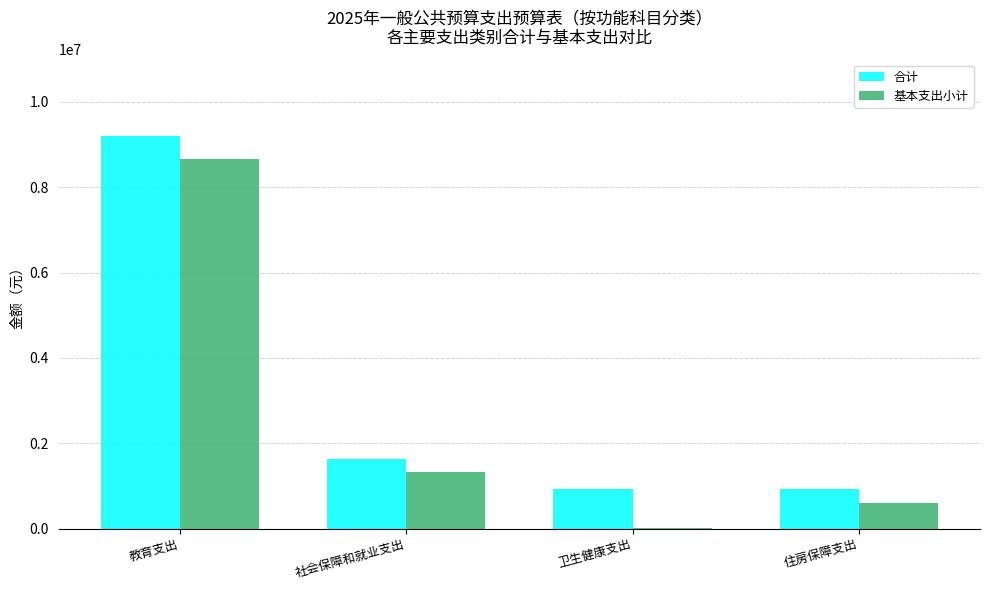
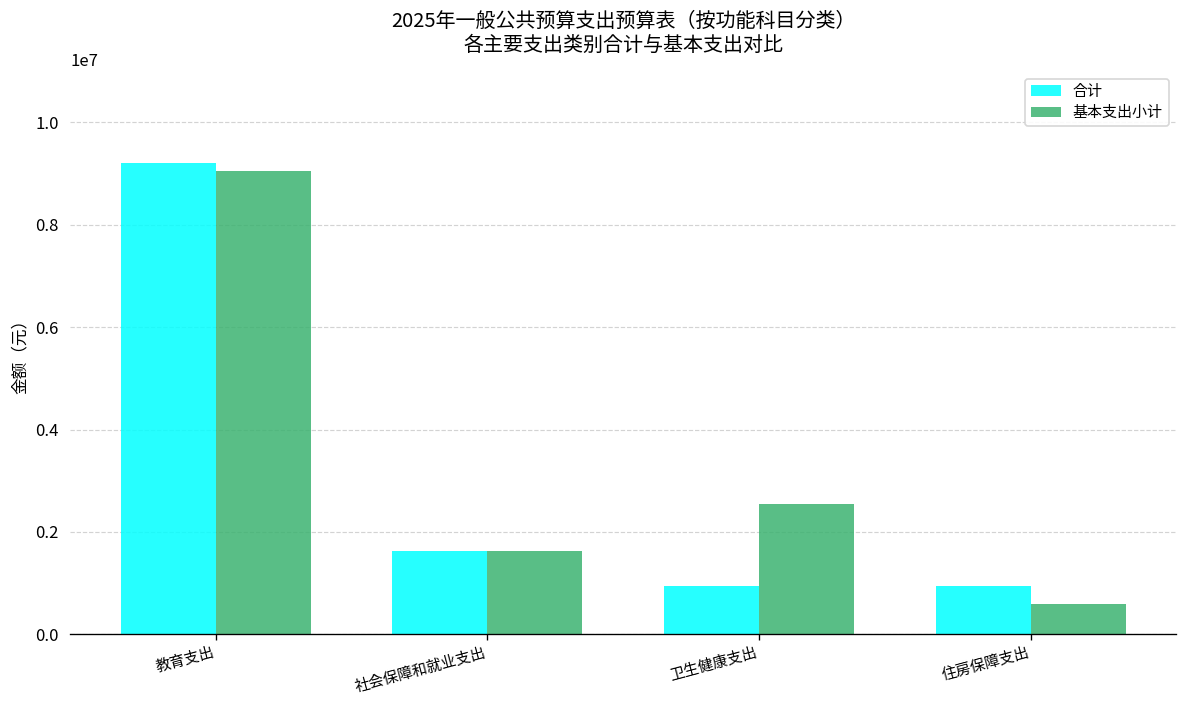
基本支出小计, 教育支出: 8700000 -> 9000000
基本支出小计, 社会保障和就业支出: 1300000 -> 1600000
基本支出小计, 卫生健康支出: 0 -> 2500000
